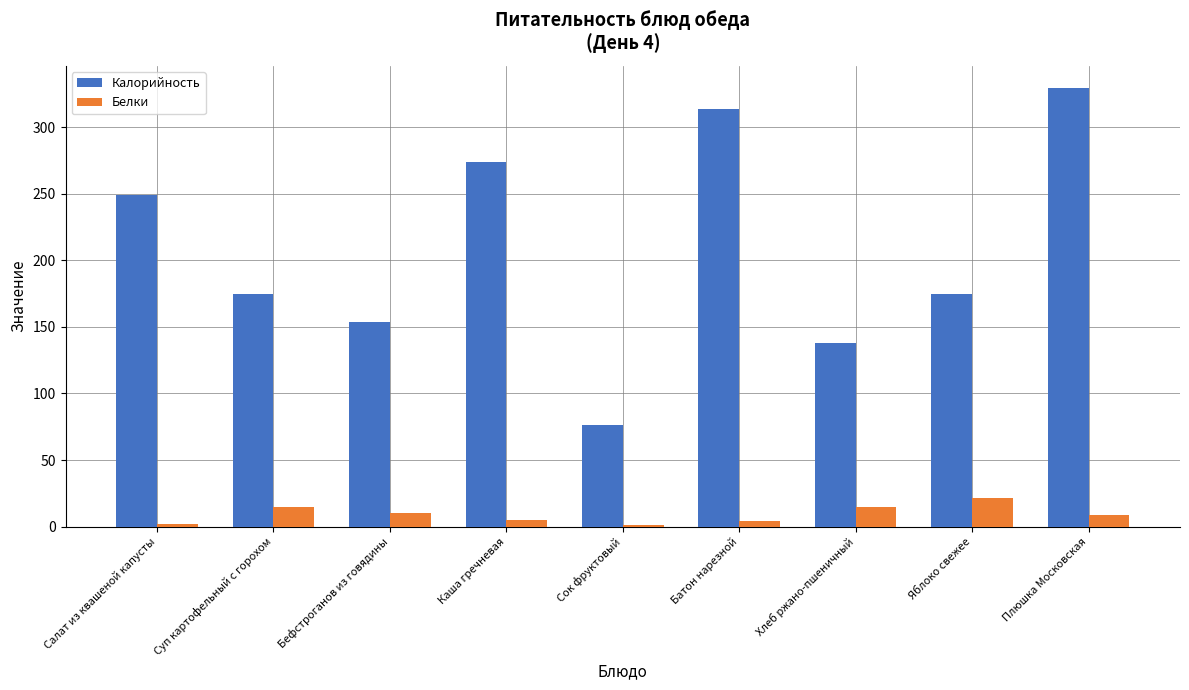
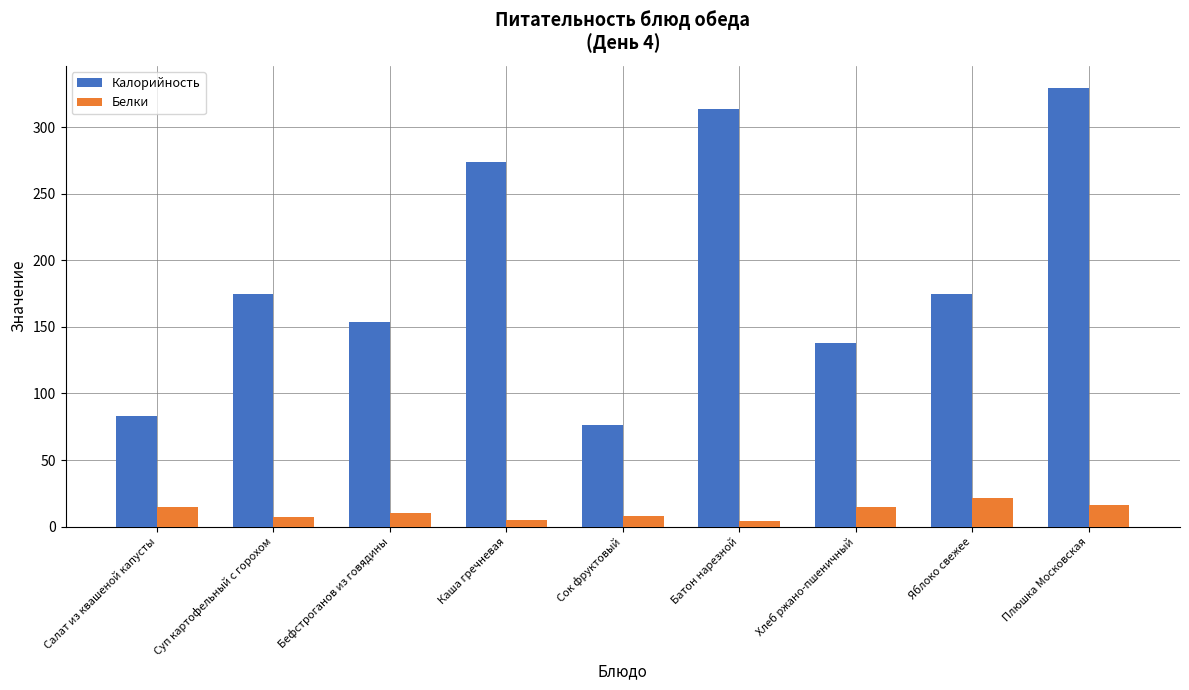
Калорийность, Салат из квашеной капусты: 249 -> 83
Белки, Салат из квашеной капусты: 2 -> 15
Белки, Суп картофельный с горохом: 15 -> 7
Белки, Сок фруктовый: 1 -> 8
Белки, Плюшка Московская: 9 -> 16
